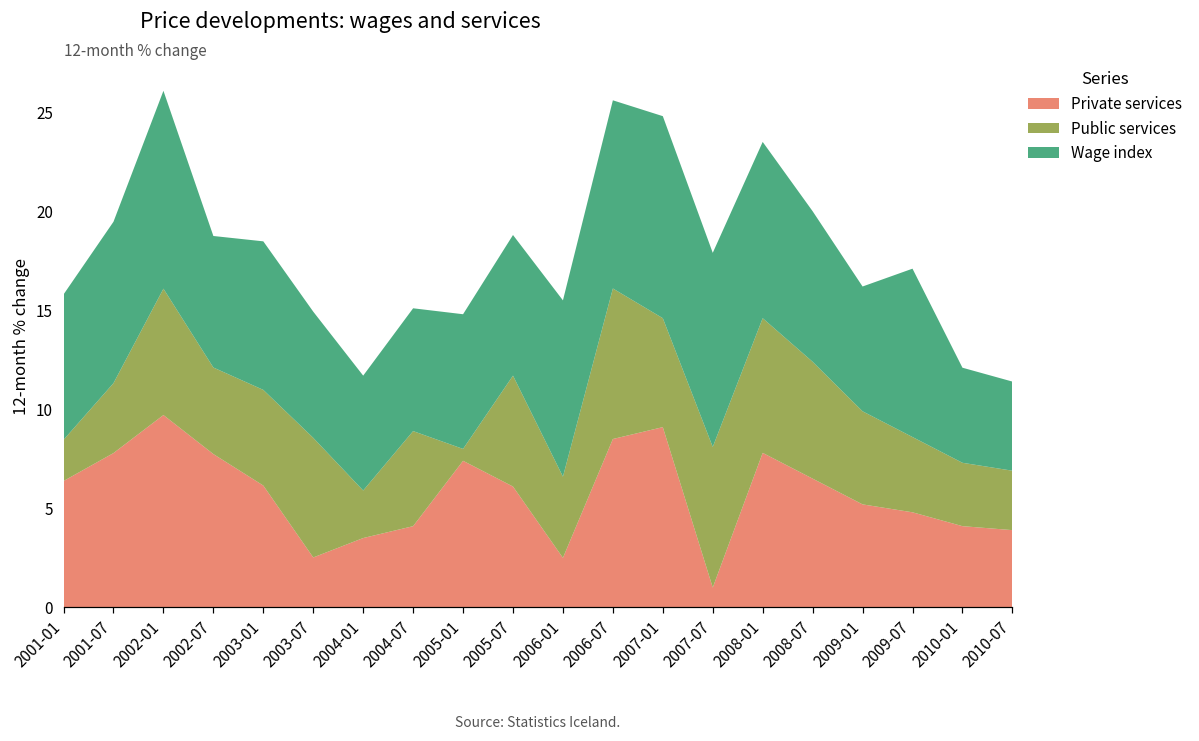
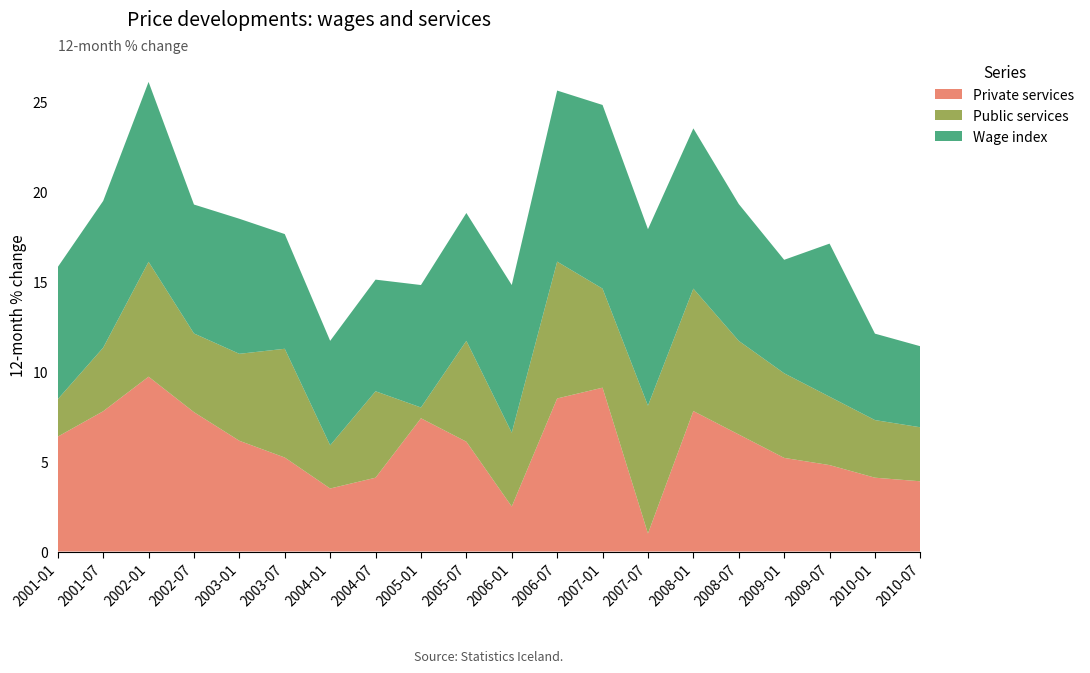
Wage index, 2002-07: 6.6 -> 7.2
Private services, 2003-07: 2.5 -> 5.2
Wage index, 2006-01: 8.9 -> 8.2
Public services, 2008-07: 5.9 -> 5.2
